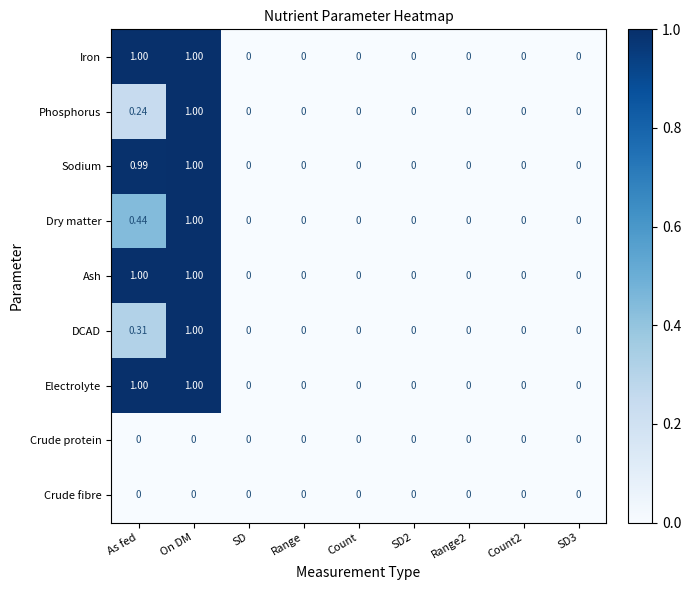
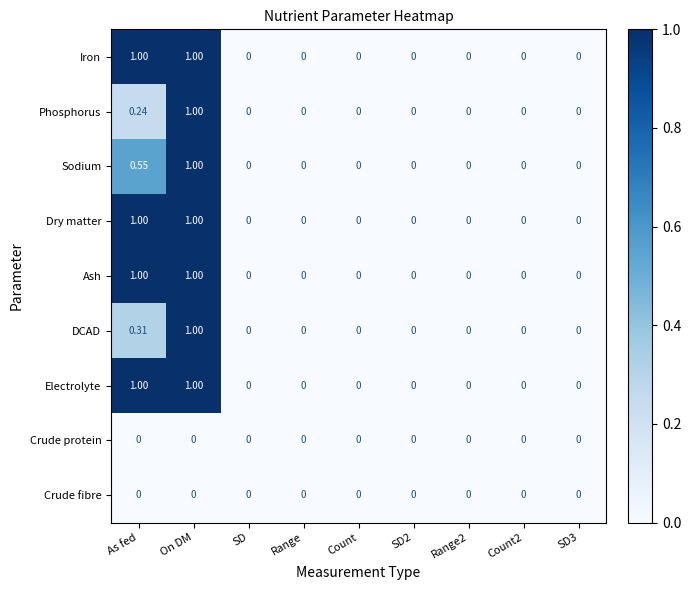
Sodium, As fed: 0.99 -> 0.55
Dry matter, As fed: 0.44 -> 1.00
